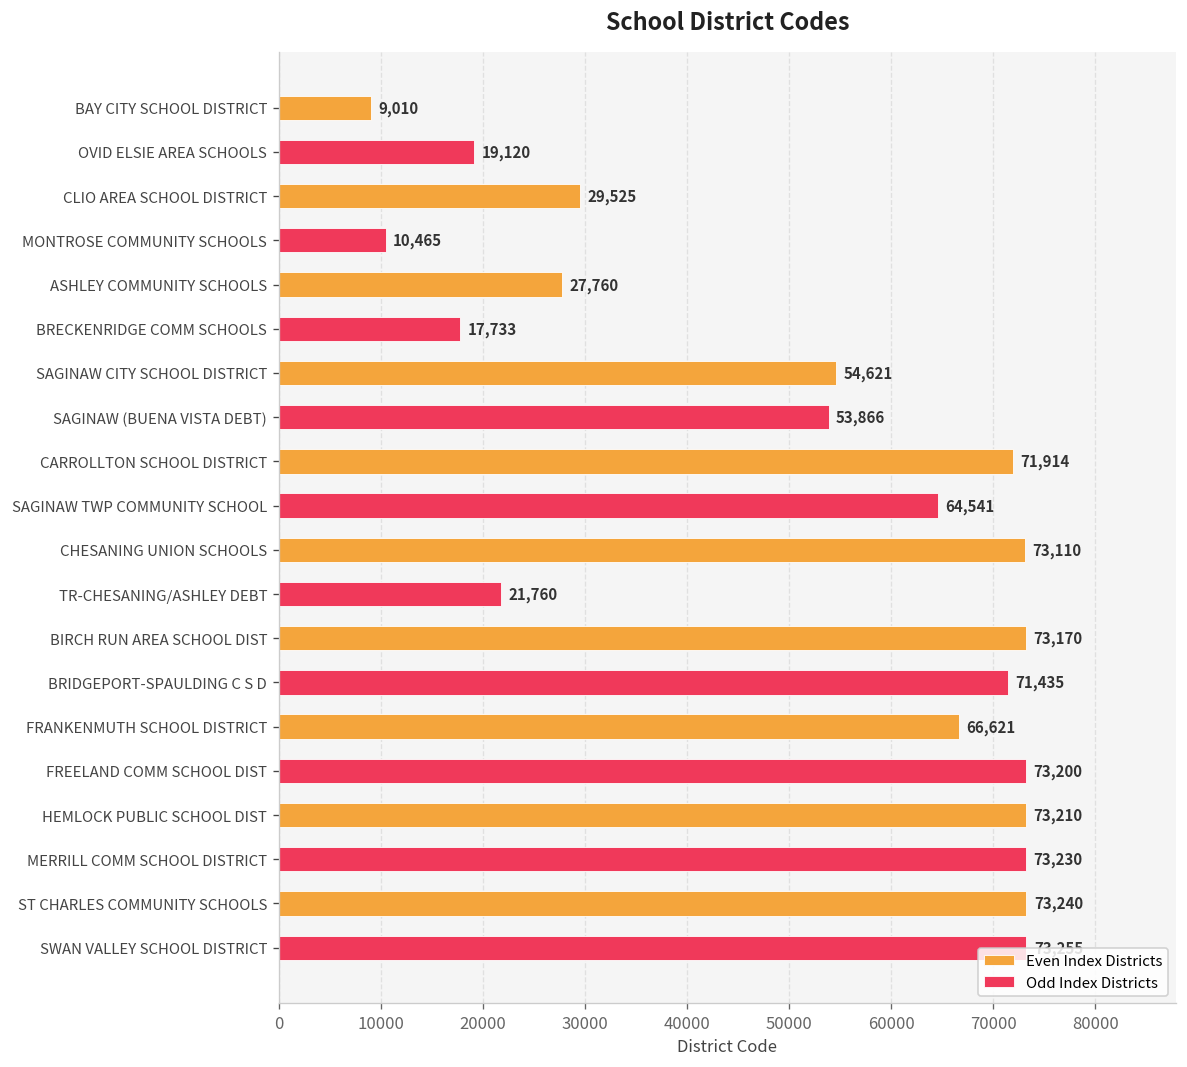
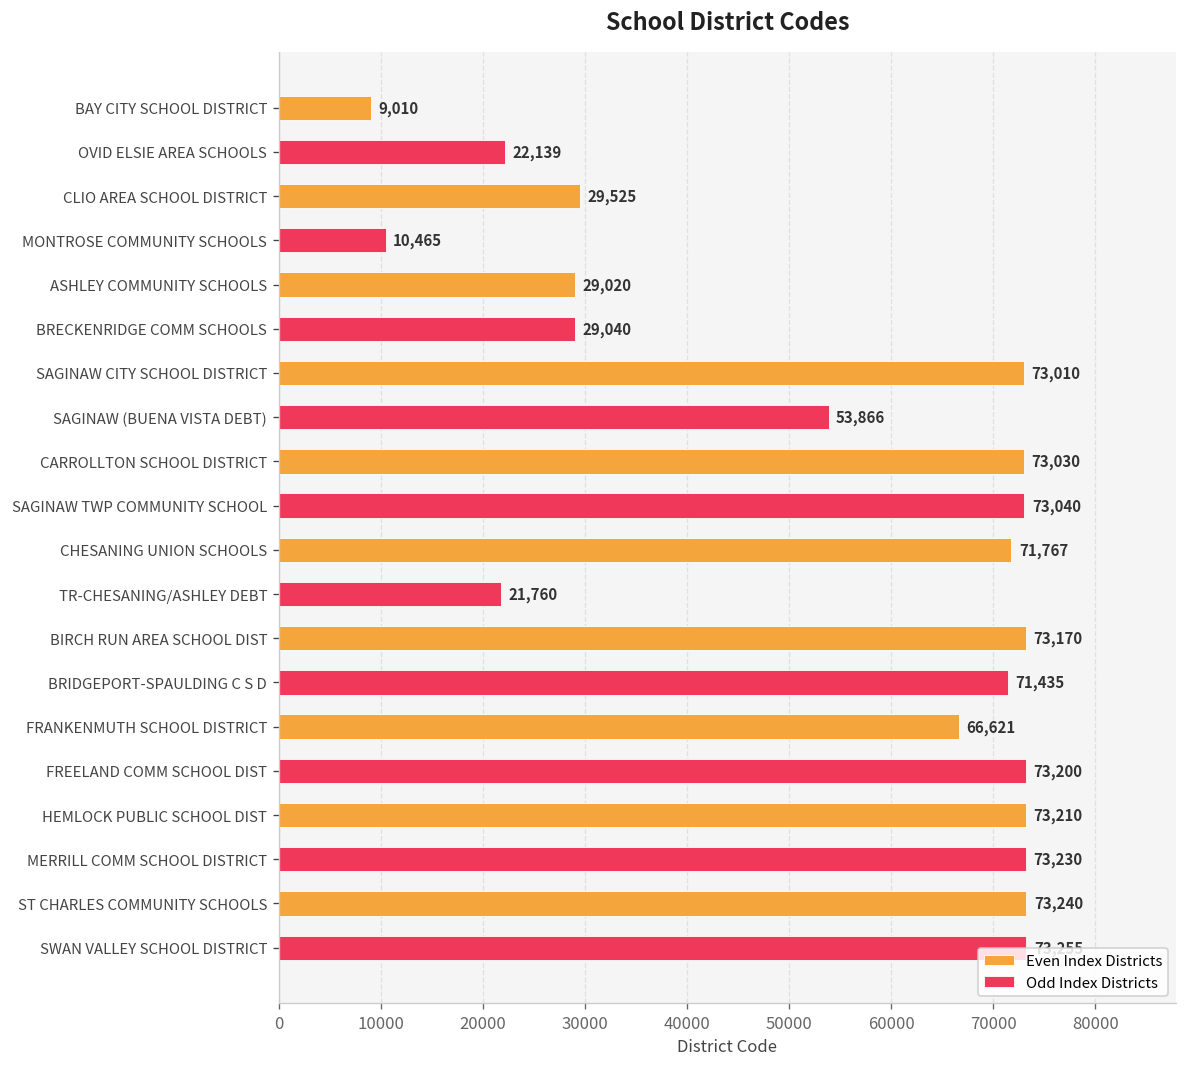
Odd Index Districts, OVID ELSIE AREA SCHOOLS: 19,120 -> 22,139
Even Index Districts, ASHLEY COMMUNITY SCHOOLS: 27,760 -> 29,020
Odd Index Districts, BRECKENRIDGE COMM SCHOOLS: 17,733 -> 29,040
Even Index Districts, SAGINAW CITY SCHOOL DISTRICT: 54,621 -> 73,010
Even Index Districts, CARROLLTON SCHOOL DISTRICT: 71,914 -> 73,030
Odd Index Districts, SAGINAW TWP COMMUNITY SCHOOL: 64,541 -> 73,040
Even Index Districts, CHESANING UNION SCHOOLS: 73,110 -> 71,767
